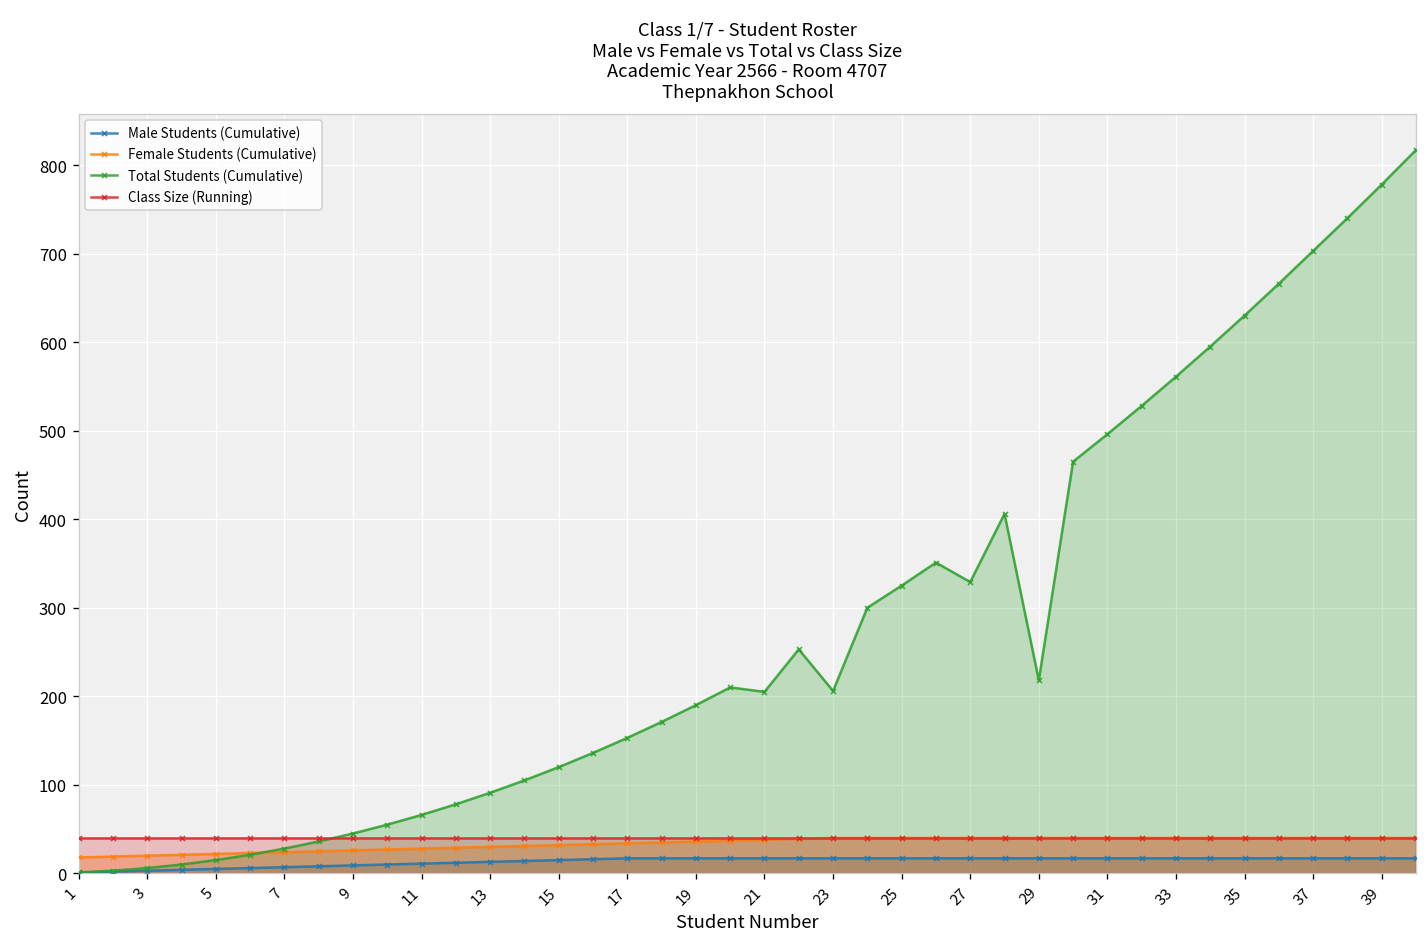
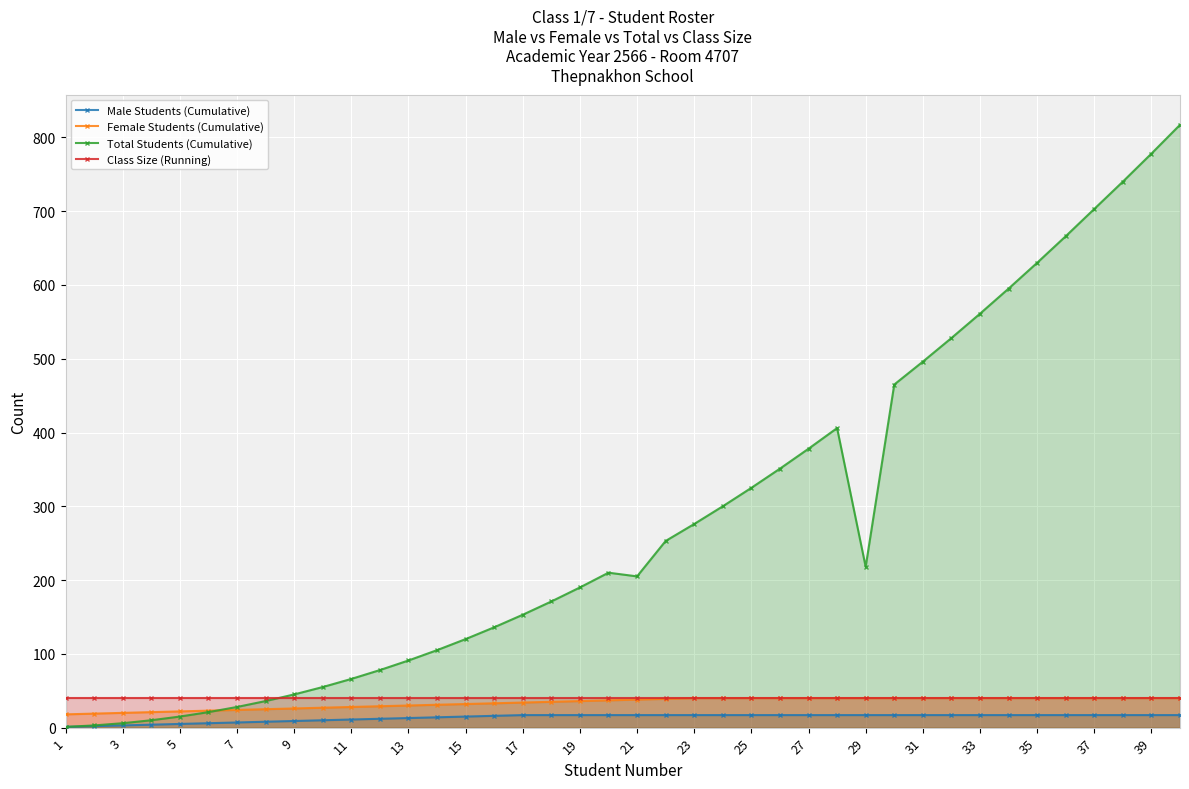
Total Students (Cumulative), 23: 210 -> 280
Total Students (Cumulative), 27: 330 -> 380
